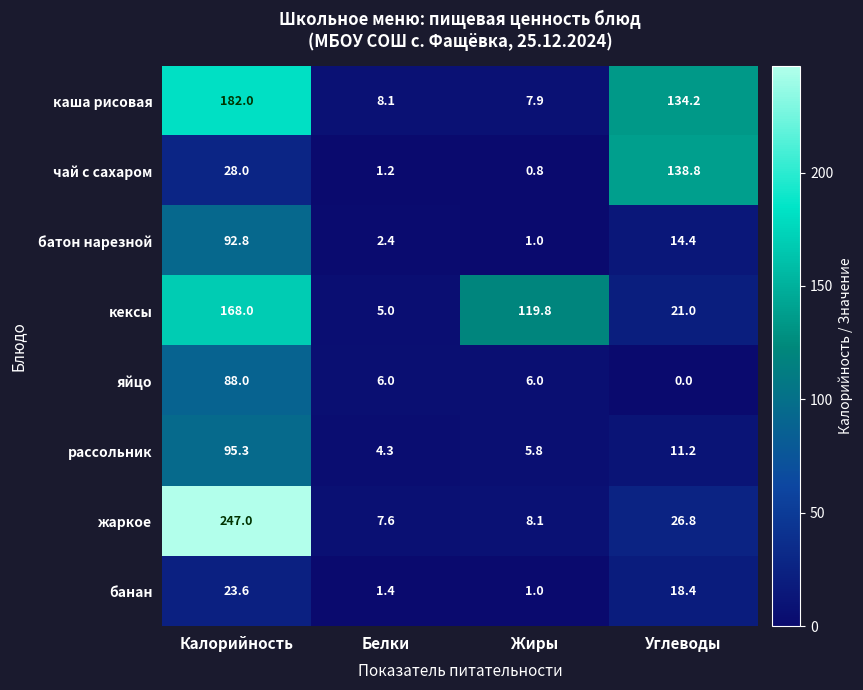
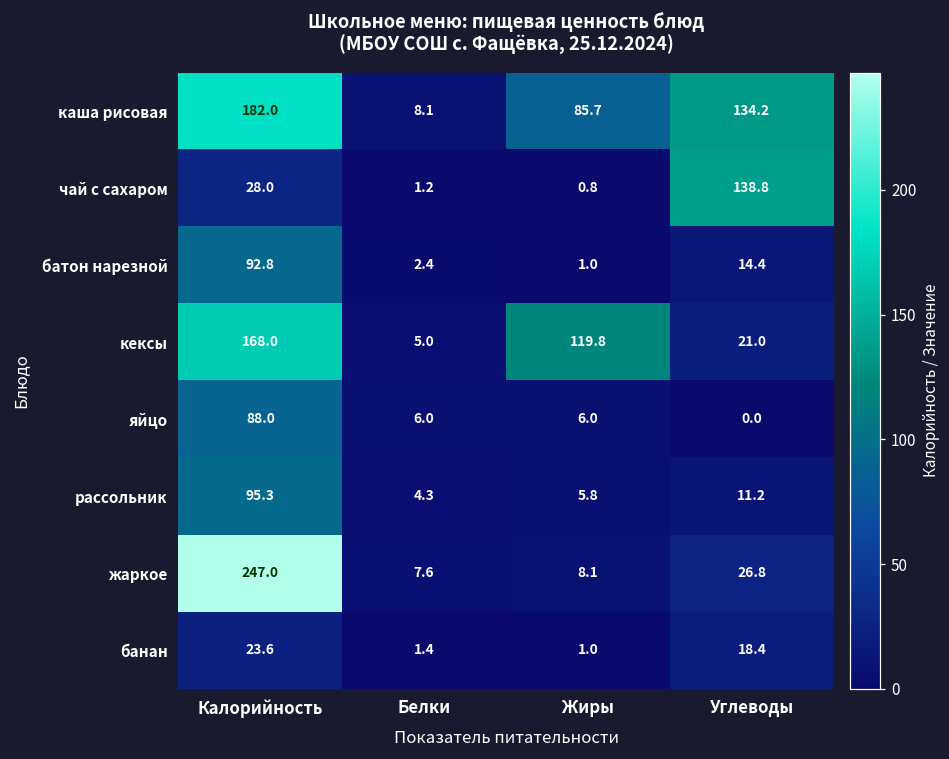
каша рисовая, Жиры: 7.9 -> 85.7
